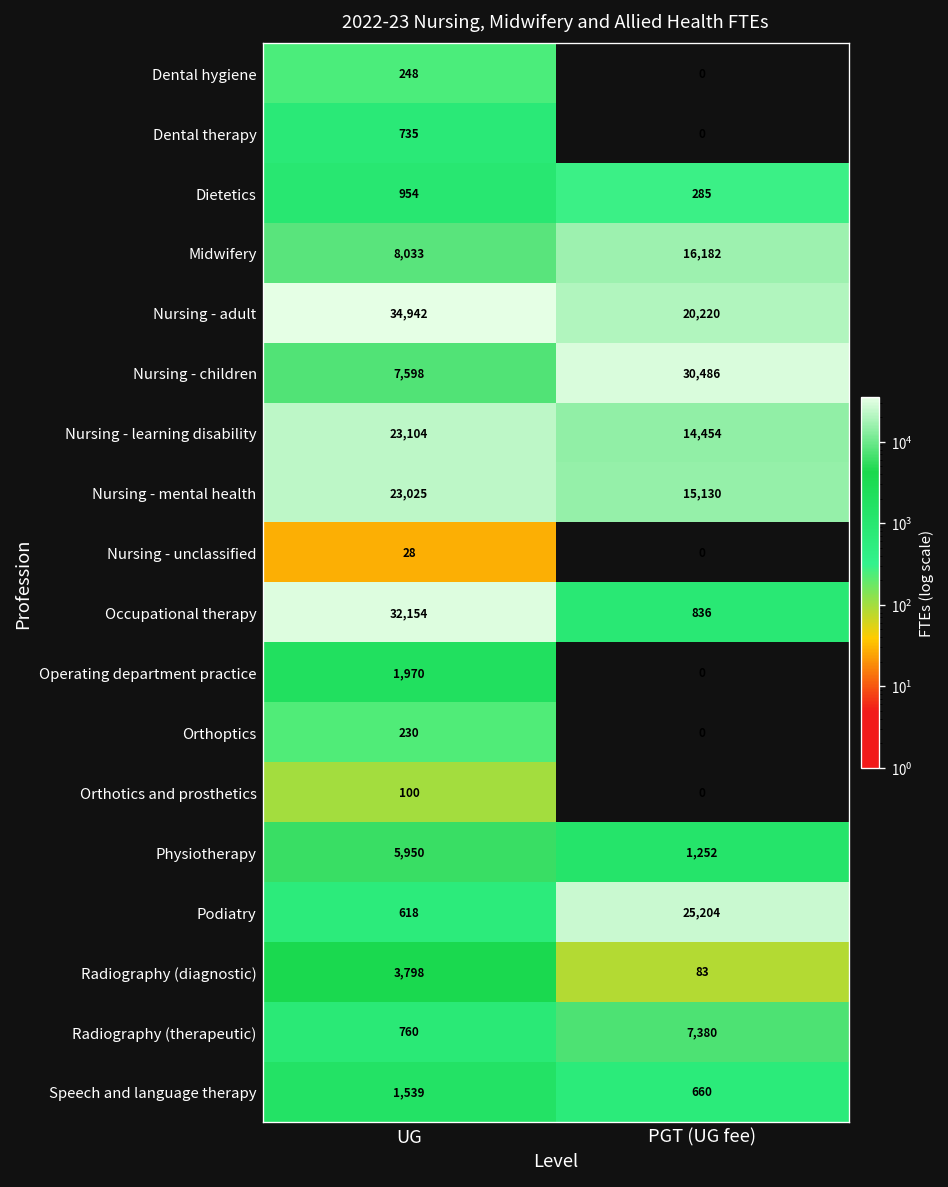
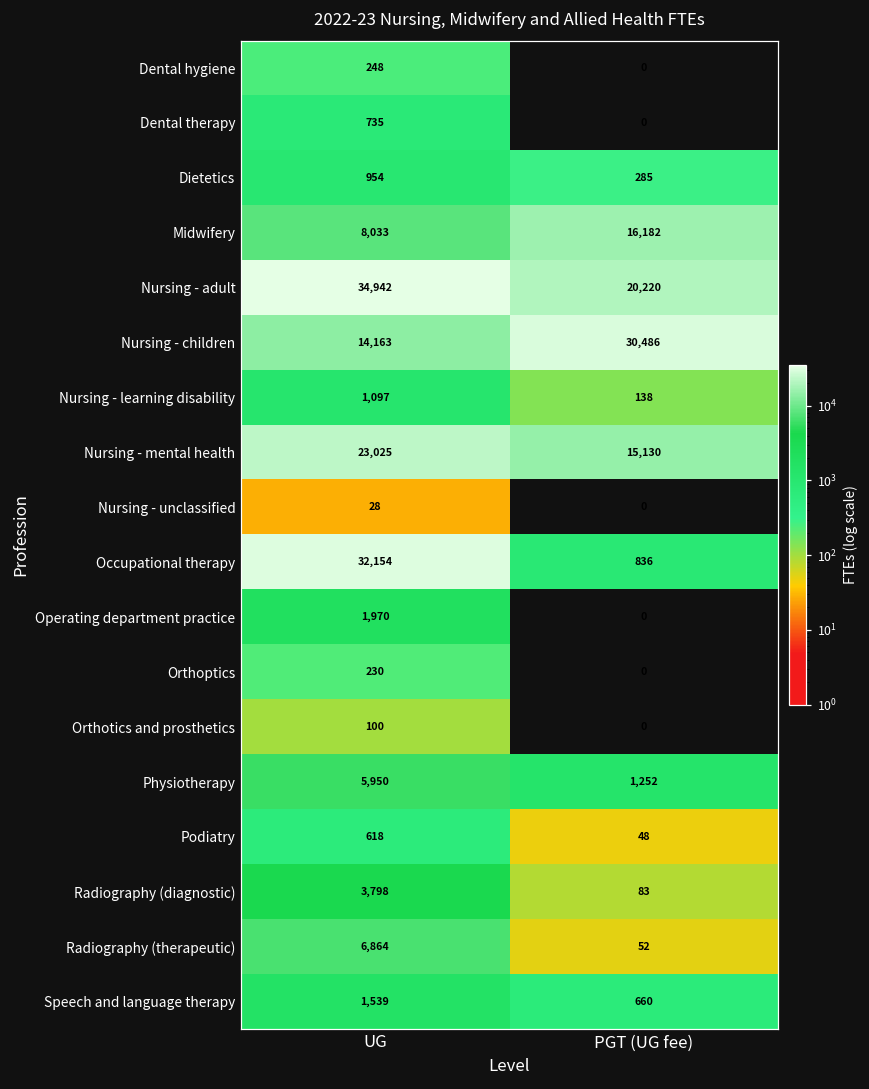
Nursing - children, UG: 7,598 -> 14,163
Nursing - learning disability, UG: 23,104 -> 1,097
Nursing - learning disability, PGT (UG fee): 14,454 -> 138
Podiatry, PGT (UG fee): 25,204 -> 48
Radiography (therapeutic), UG: 760 -> 6,864
Radiography (therapeutic), PGT (UG fee): 7,380 -> 52
